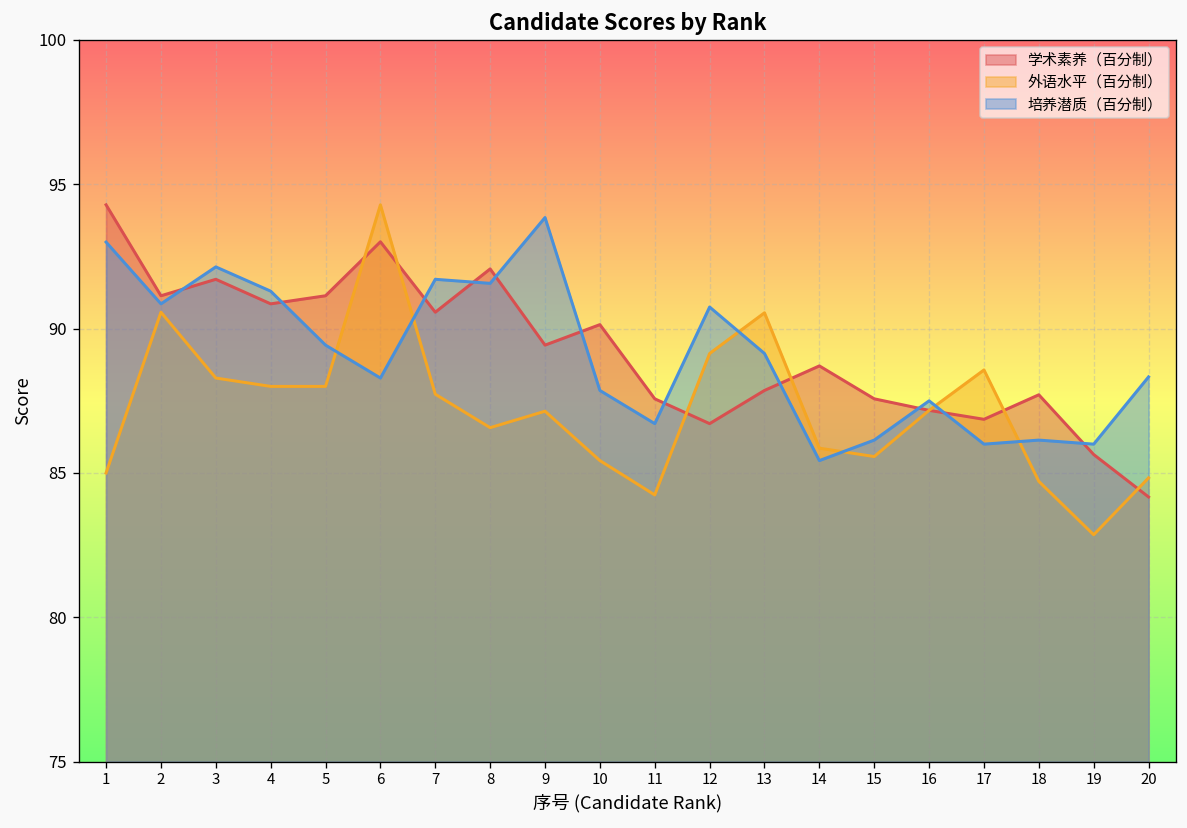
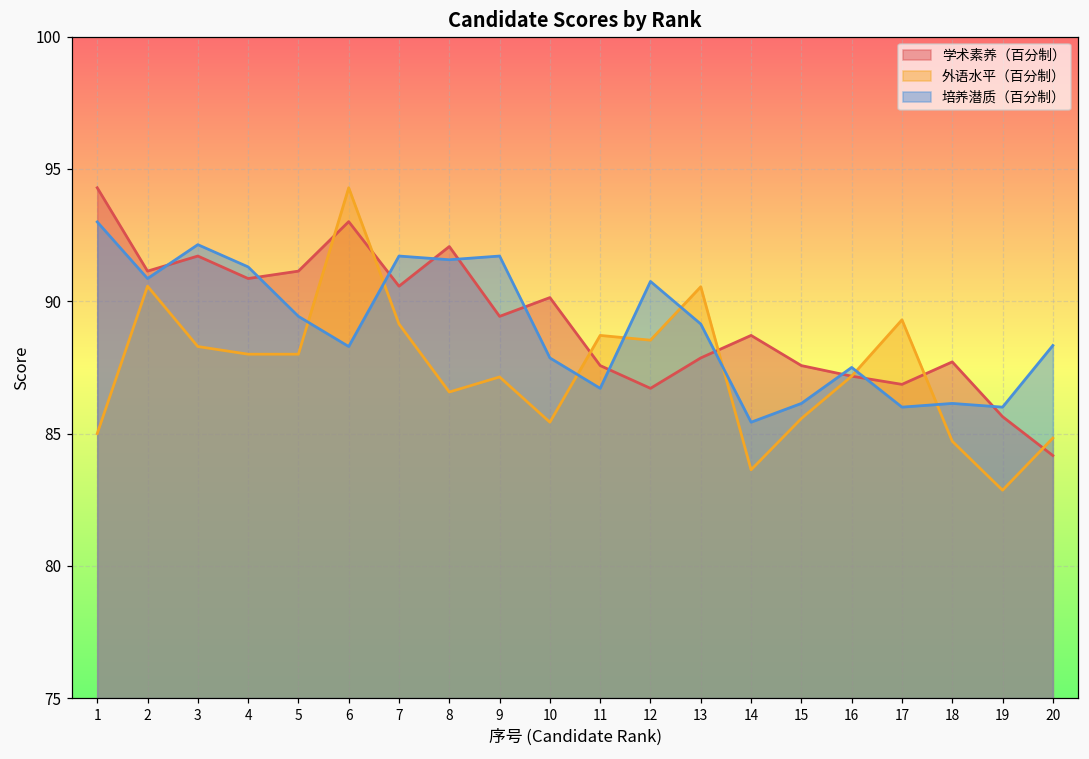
外语水平（百分制）, 7: 87.7 -> 89.1
培养潜质（百分制）, 9: 93.9 -> 91.7
外语水平（百分制）, 11: 84.2 -> 88.7
外语水平（百分制）, 12: 89.1 -> 88.5
外语水平（百分制）, 14: 85.9 -> 83.6
外语水平（百分制）, 17: 88.6 -> 89.3
